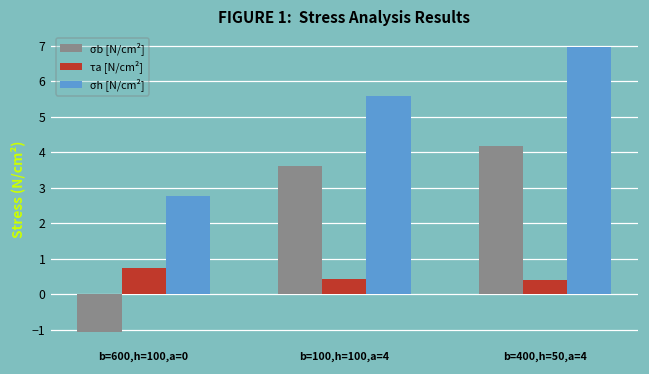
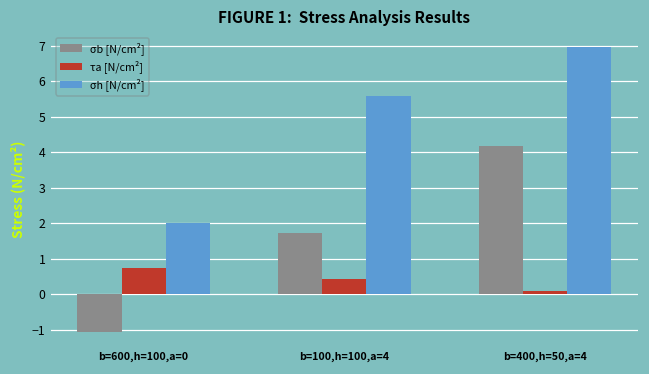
σh [N/cm²], b=600,h=100,a=0: 2.8 -> 2.0
σb [N/cm²], b=100,h=100,a=4: 3.6 -> 1.7
τa [N/cm²], b=400,h=50,a=4: 0.4 -> 0.1
